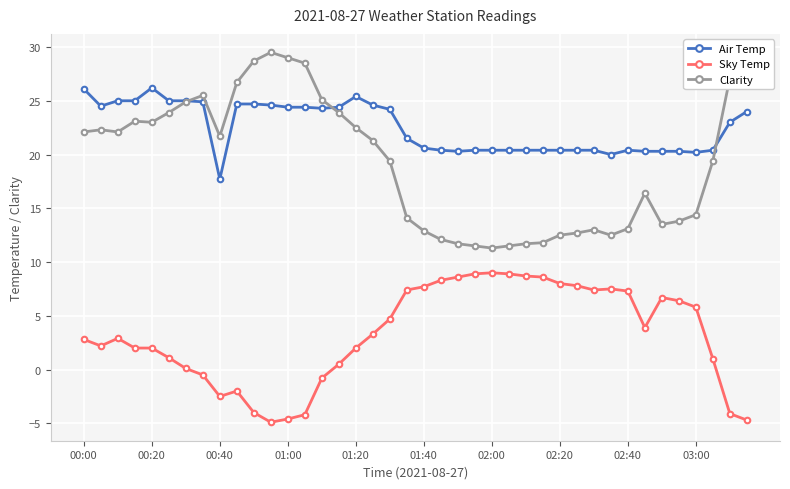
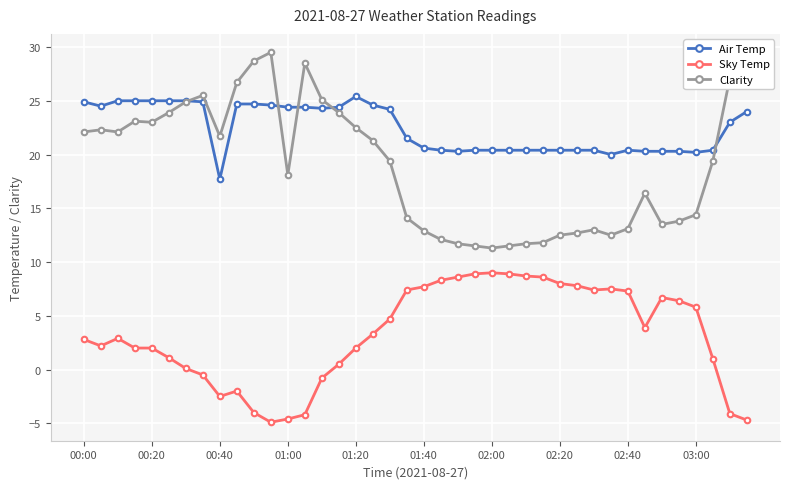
Air Temp, 00:00: 26.1 -> 24.9
Air Temp, 00:20: 26.2 -> 25.0
Clarity, 01:00: 29.0 -> 18.1
